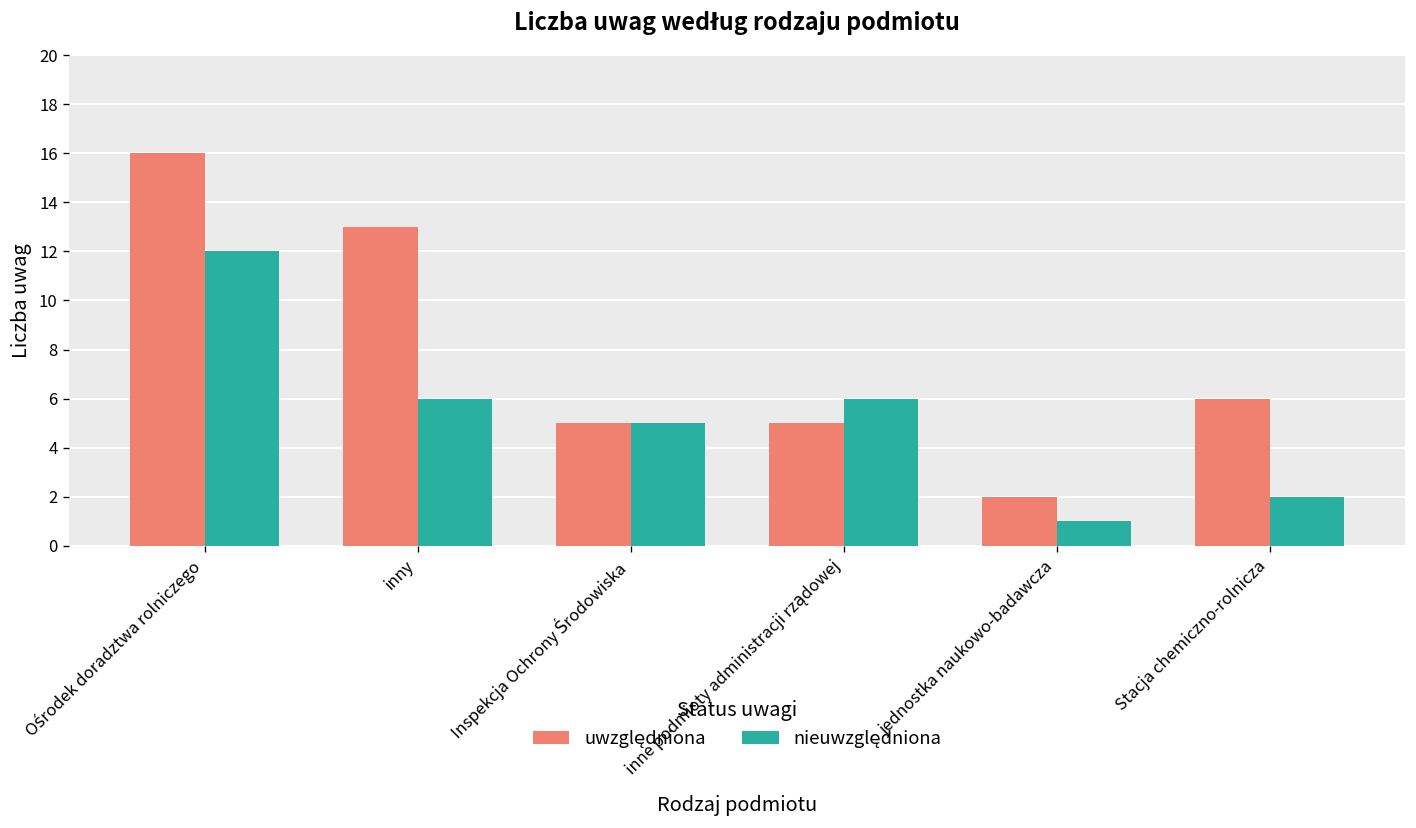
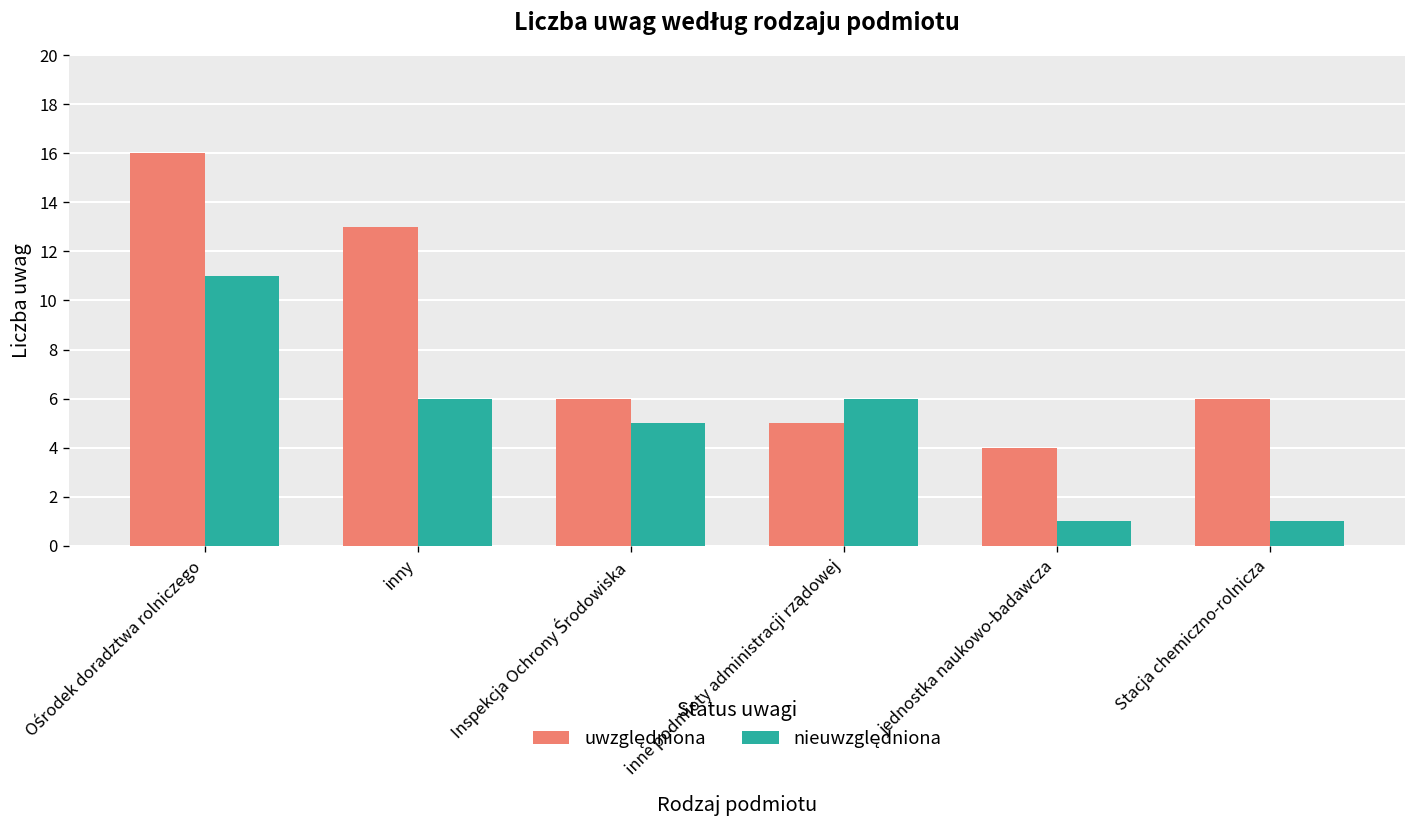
nieuwzględniona, Ośrodek doradztwa rolniczego: 12 -> 11
uwzględniona, Inspekcja Ochrony Środowiska: 5 -> 6
uwzględniona, jednostka naukowo-badawcza: 2 -> 4
nieuwzględniona, Stacja chemiczno-rolnicza: 2 -> 1
